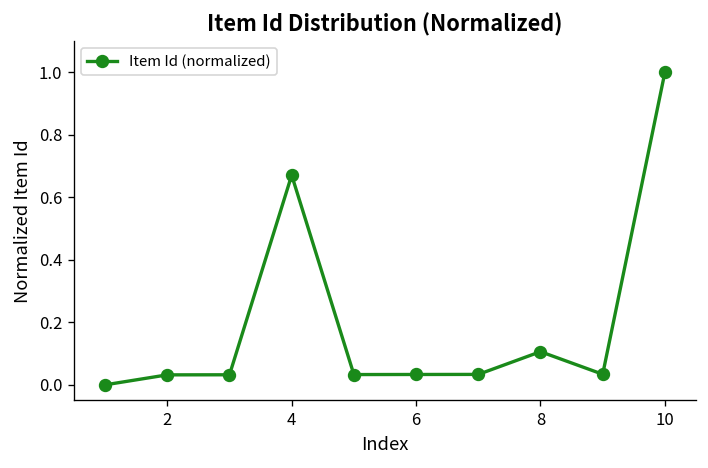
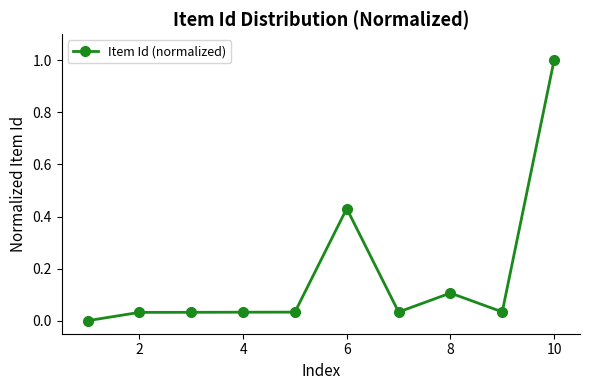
4: 0.67 -> 0.03
6: 0.03 -> 0.43
